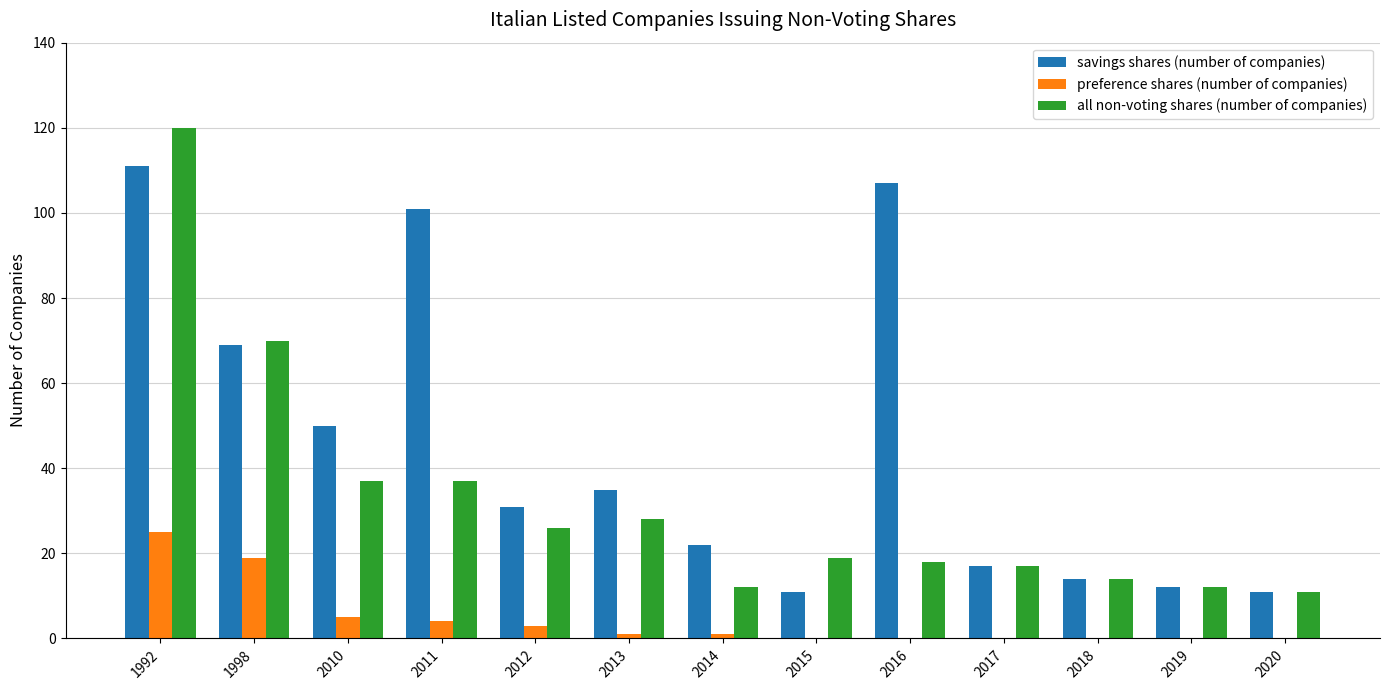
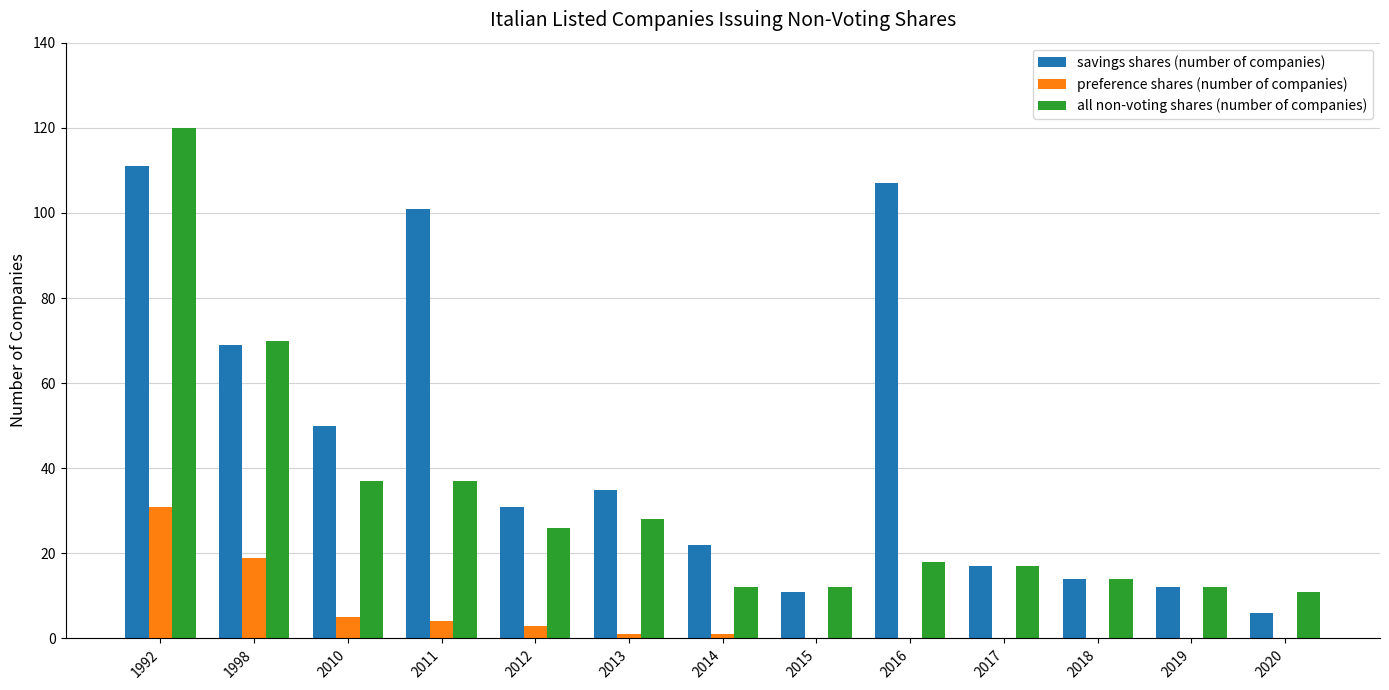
preference shares (number of companies), 1992: 25 -> 31
all non-voting shares (number of companies), 2015: 19 -> 12
savings shares (number of companies), 2020: 11 -> 6
